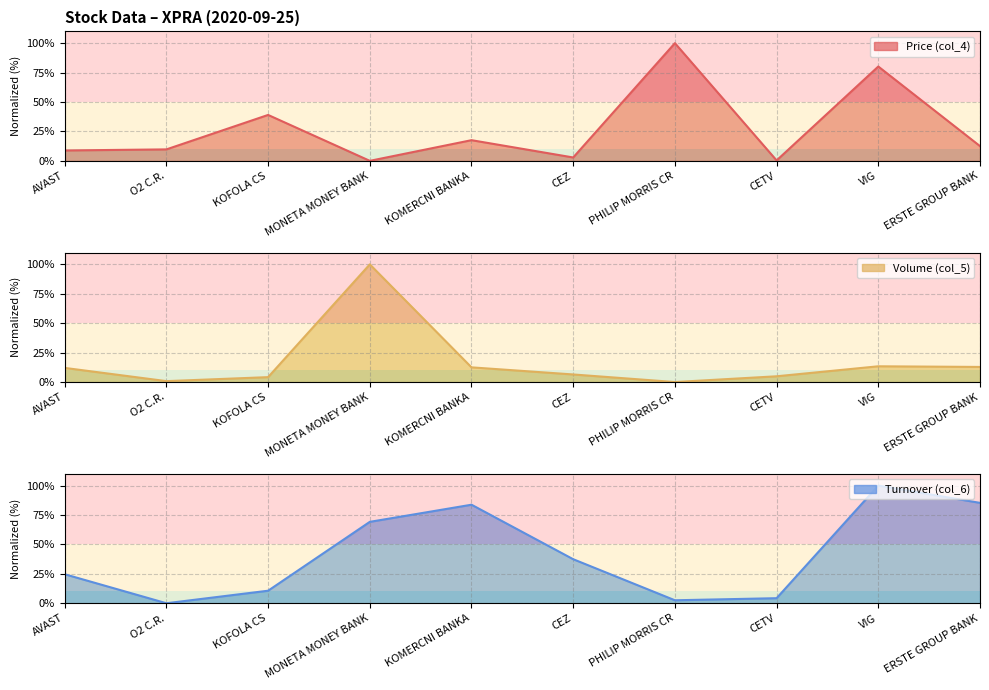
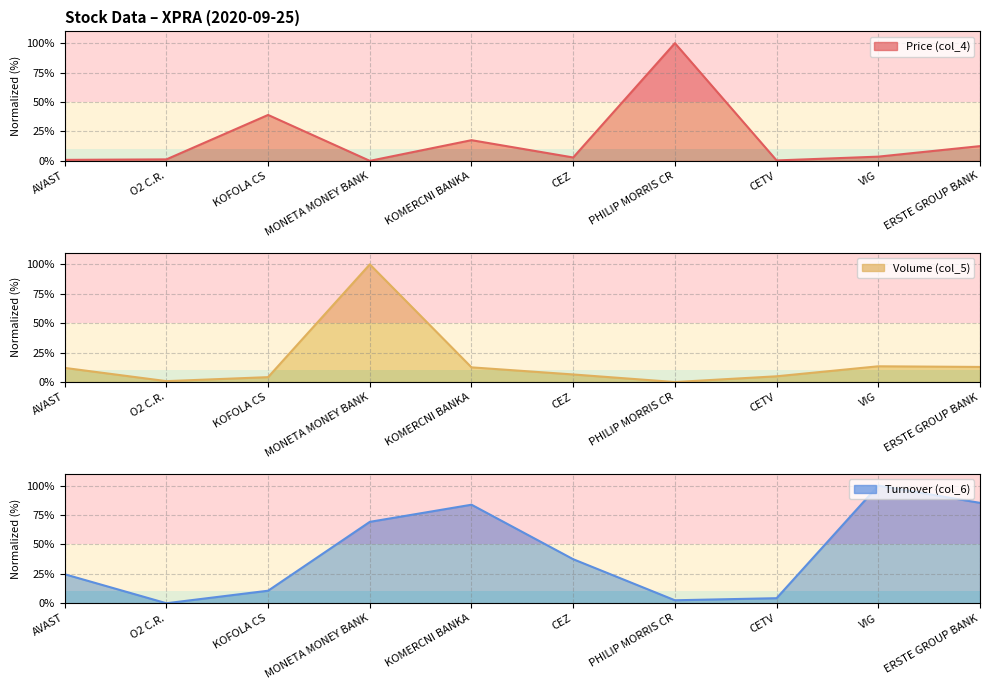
Stock Data – XPRA (2020-09-25), AVAST: 9% -> 1%
Stock Data – XPRA (2020-09-25), O2 C.R.: 10% -> 1%
Stock Data – XPRA (2020-09-25), VIG: 80% -> 4%
